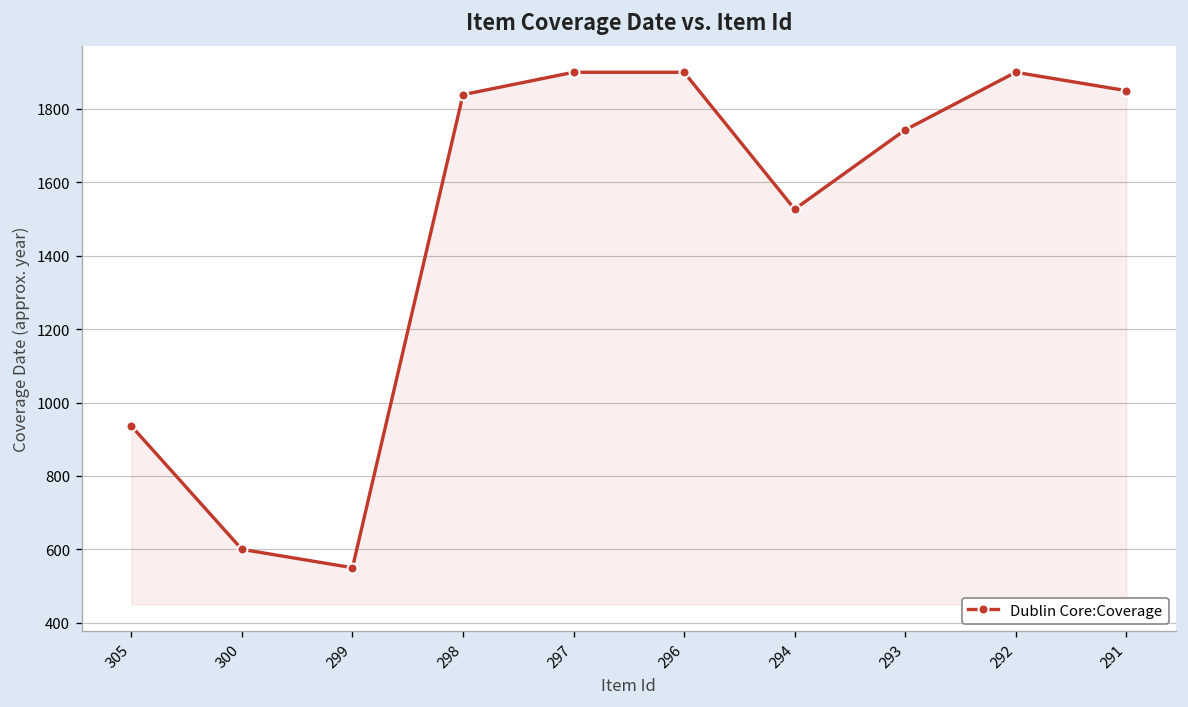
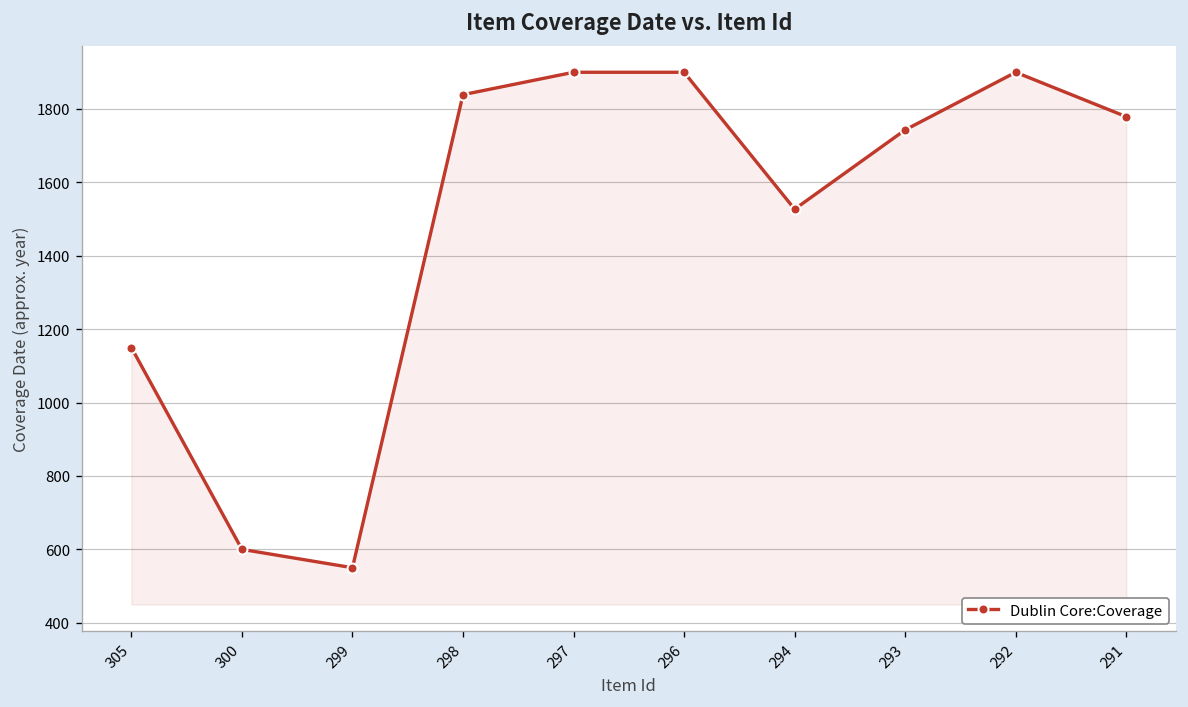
305: 940 -> 1150
291: 1850 -> 1780
